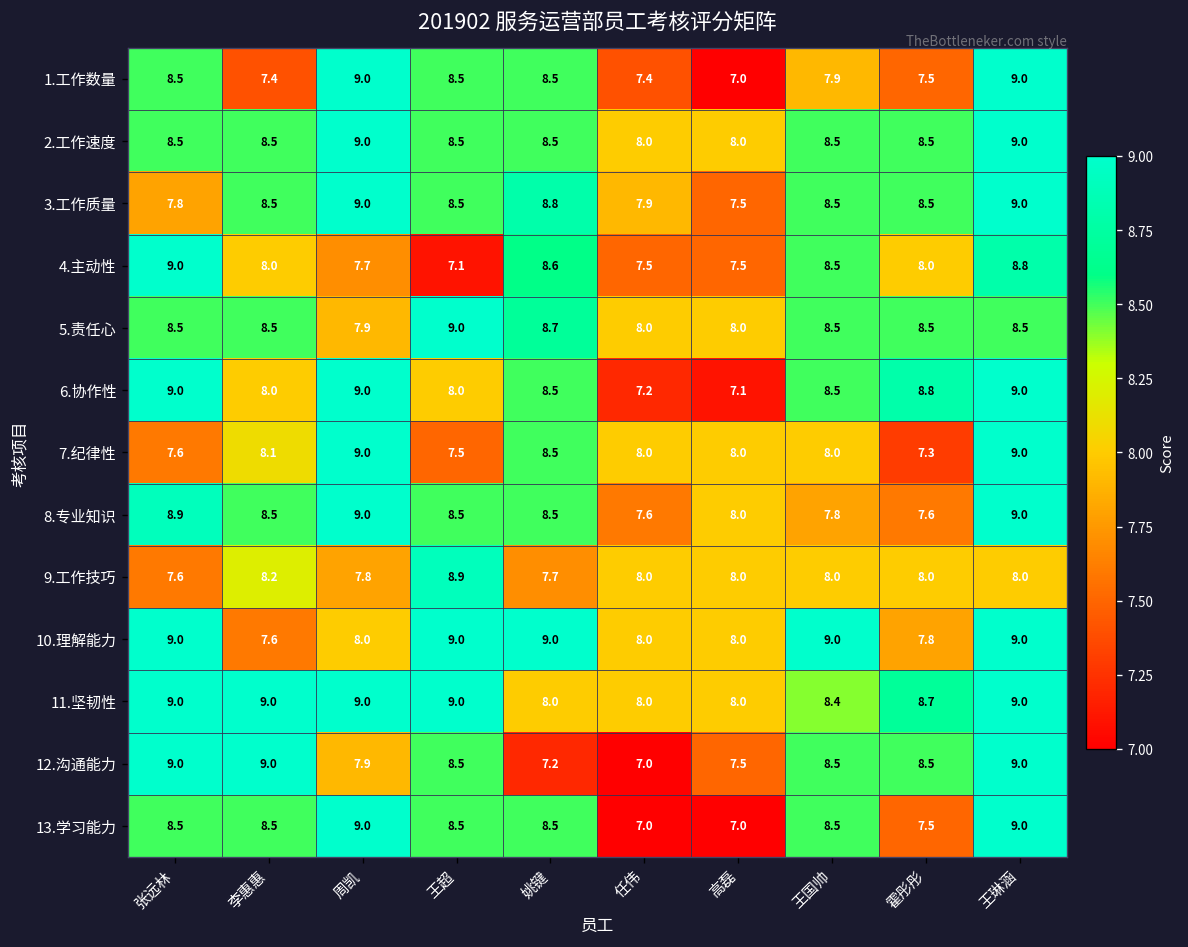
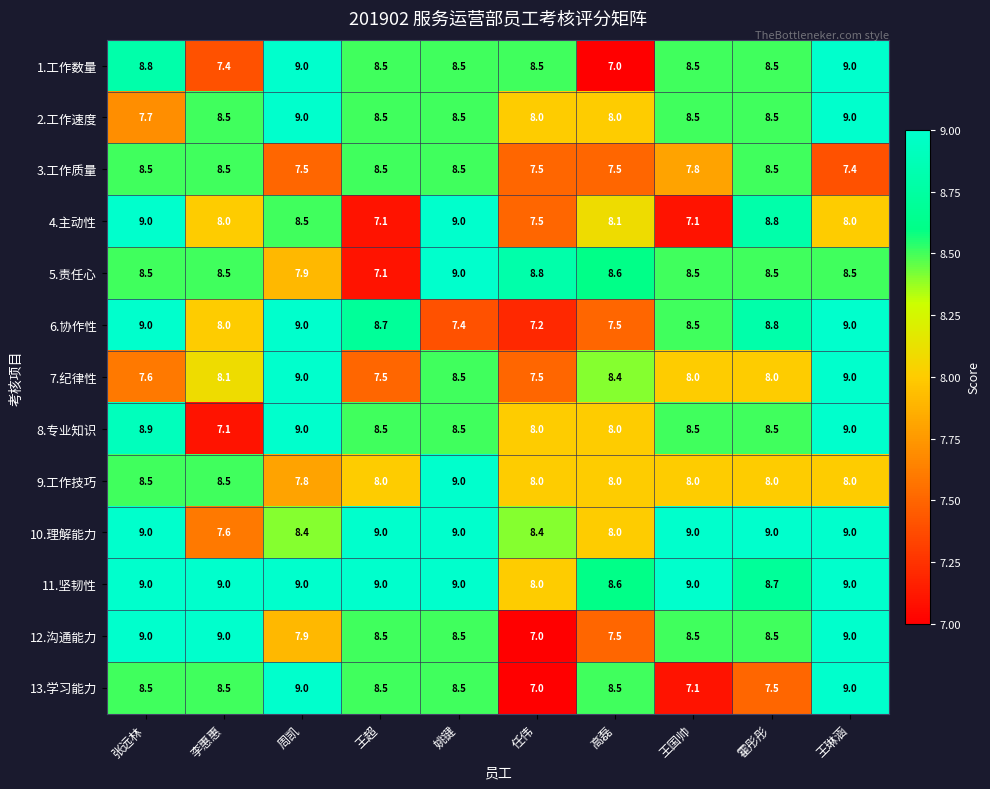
1.工作数量, 张远林: 8.5 -> 8.8
1.工作数量, 任伟: 7.4 -> 8.5
1.工作数量, 王国帅: 7.9 -> 8.5
1.工作数量, 霍彤彤: 7.5 -> 8.5
2.工作速度, 张远林: 8.5 -> 7.7
3.工作质量, 张远林: 7.8 -> 8.5
3.工作质量, 周凯: 9.0 -> 7.5
3.工作质量, 姚键: 8.8 -> 8.5
3.工作质量, 任伟: 7.9 -> 7.5
3.工作质量, 王国帅: 8.5 -> 7.8
3.工作质量, 王琳涵: 9.0 -> 7.4
4.主动性, 周凯: 7.7 -> 8.5
4.主动性, 姚键: 8.6 -> 9.0
4.主动性, 高磊: 7.5 -> 8.1
4.主动性, 王国帅: 8.5 -> 7.1
4.主动性, 霍彤彤: 8.0 -> 8.8
4.主动性, 王琳涵: 8.8 -> 8.0
5.责任心, 王超: 9.0 -> 7.1
5.责任心, 姚键: 8.7 -> 9.0
5.责任心, 任伟: 8.0 -> 8.8
5.责任心, 高磊: 8.0 -> 8.6
6.协作性, 王超: 8.0 -> 8.7
6.协作性, 姚键: 8.5 -> 7.4
6.协作性, 高磊: 7.1 -> 7.5
7.纪律性, 任伟: 8.0 -> 7.5
7.纪律性, 高磊: 8.0 -> 8.4
7.纪律性, 霍彤彤: 7.3 -> 8.0
8.专业知识, 李惠惠: 8.5 -> 7.1
8.专业知识, 任伟: 7.6 -> 8.0
8.专业知识, 王国帅: 7.8 -> 8.5
8.专业知识, 霍彤彤: 7.6 -> 8.5
9.工作技巧, 张远林: 7.6 -> 8.5
9.工作技巧, 李惠惠: 8.2 -> 8.5
9.工作技巧, 王超: 8.9 -> 8.0
9.工作技巧, 姚键: 7.7 -> 9.0
10.理解能力, 周凯: 8.0 -> 8.4
10.理解能力, 任伟: 8.0 -> 8.4
10.理解能力, 霍彤彤: 7.8 -> 9.0
11.坚韧性, 姚键: 8.0 -> 9.0
11.坚韧性, 高磊: 8.0 -> 8.6
11.坚韧性, 王国帅: 8.4 -> 9.0
12.沟通能力, 姚键: 7.2 -> 8.5
13.学习能力, 高磊: 7.0 -> 8.5
13.学习能力, 王国帅: 8.5 -> 7.1
